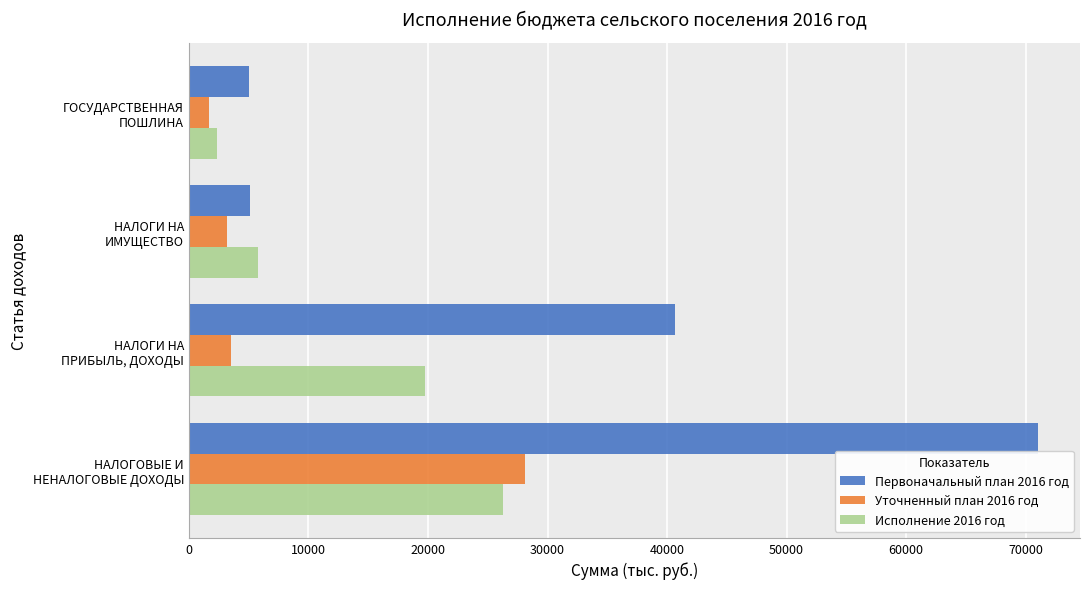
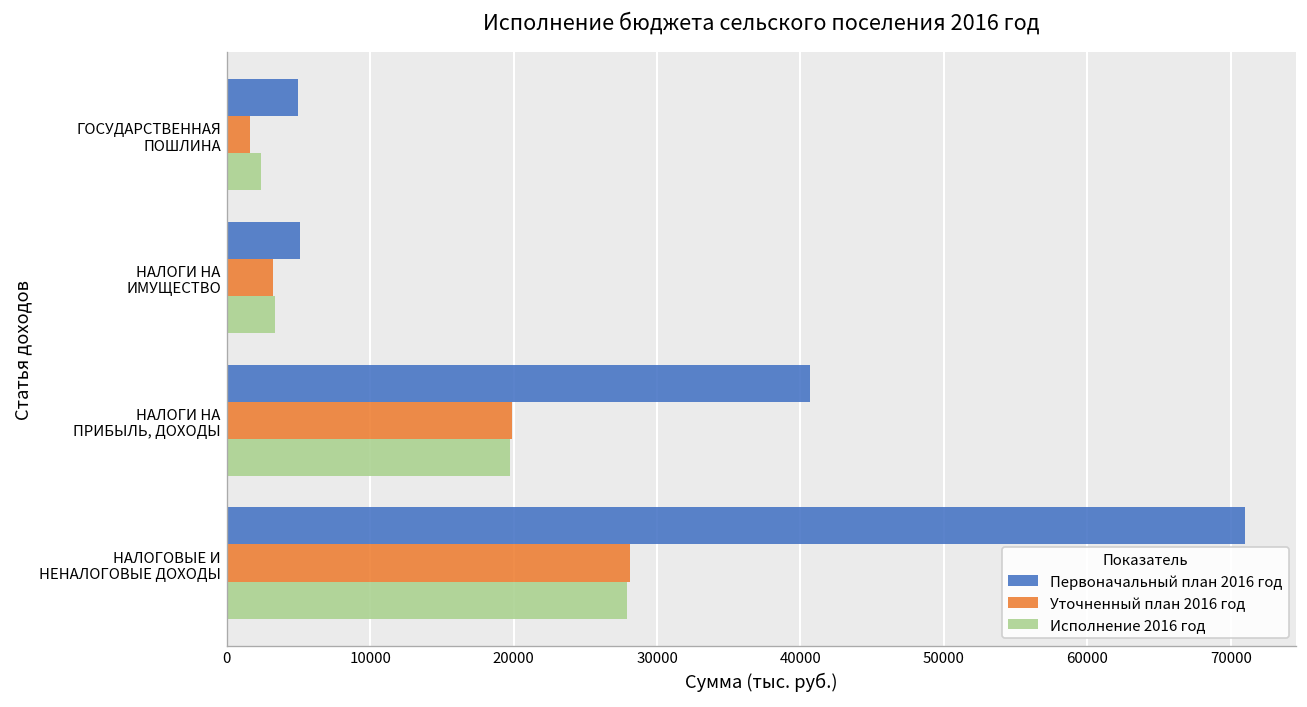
Исполнение 2016 год, НАЛОГИ НА ИМУЩЕСТВО: 5800 -> 3400
Уточненный план 2016 год, НАЛОГИ НА ПРИБЫЛЬ, ДОХОДЫ: 3500 -> 19900
Исполнение 2016 год, НАЛОГОВЫЕ И НЕНАЛОГОВЫЕ ДОХОДЫ: 26300 -> 27900
